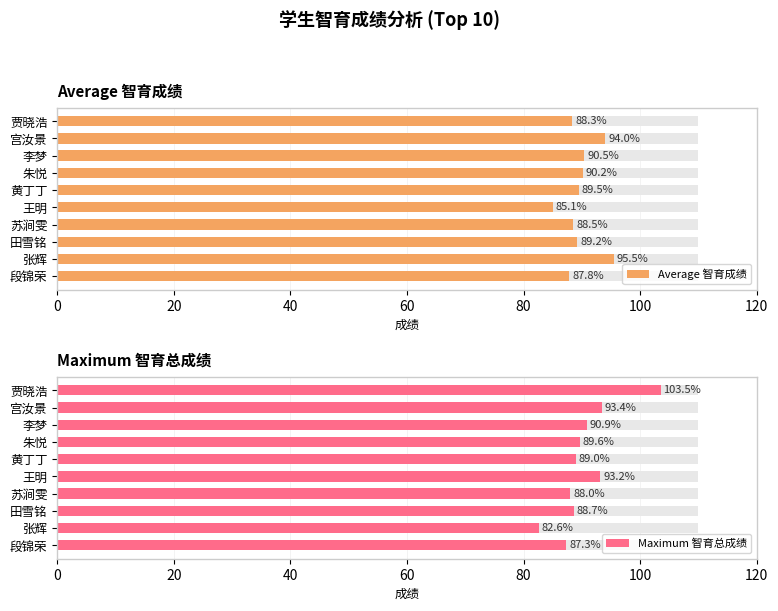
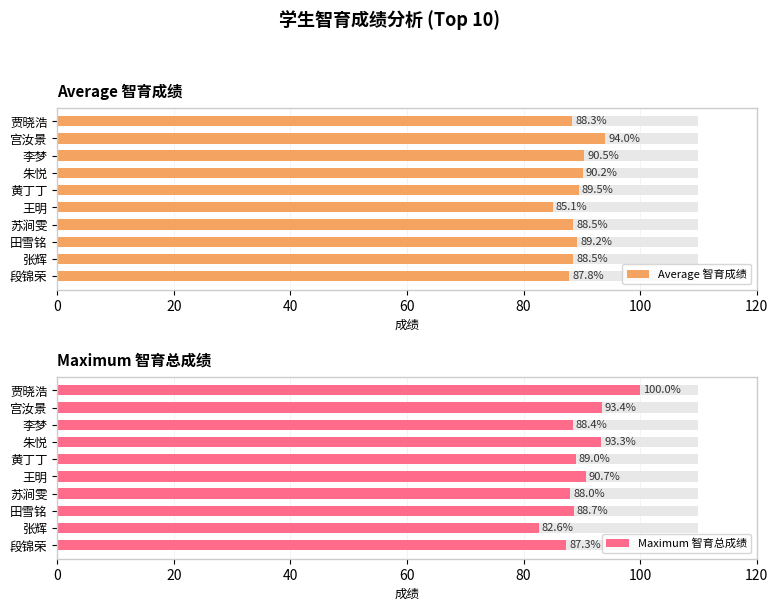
Average 智育成绩, Average 智育成绩, 张辉: 95.5% -> 88.5%
Maximum 智育总成绩, Maximum 智育总成绩, 贾晓浩: 103.5% -> 100.0%
Maximum 智育总成绩, Maximum 智育总成绩, 李梦: 90.9% -> 88.4%
Maximum 智育总成绩, Maximum 智育总成绩, 朱悦: 89.6% -> 93.3%
Maximum 智育总成绩, Maximum 智育总成绩, 王明: 93.2% -> 90.7%
